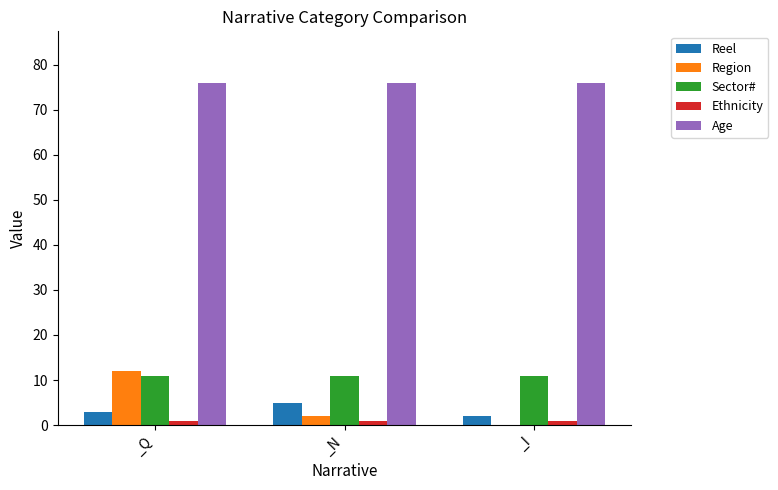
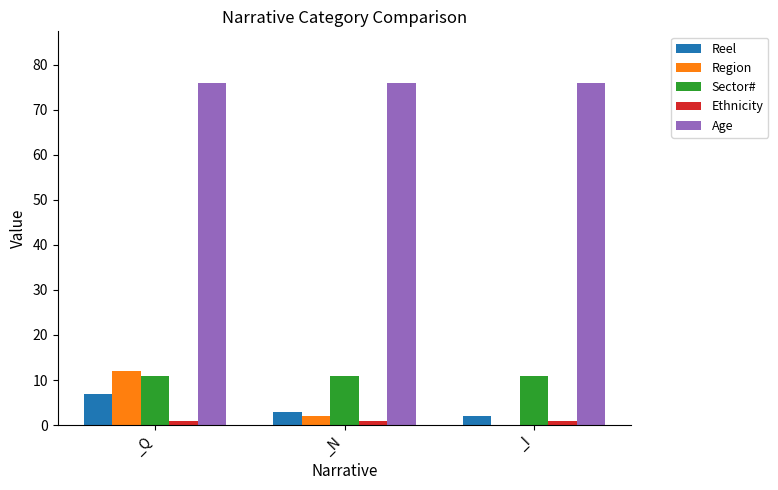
Reel, _Q: 3 -> 7
Reel, _N: 5 -> 3
